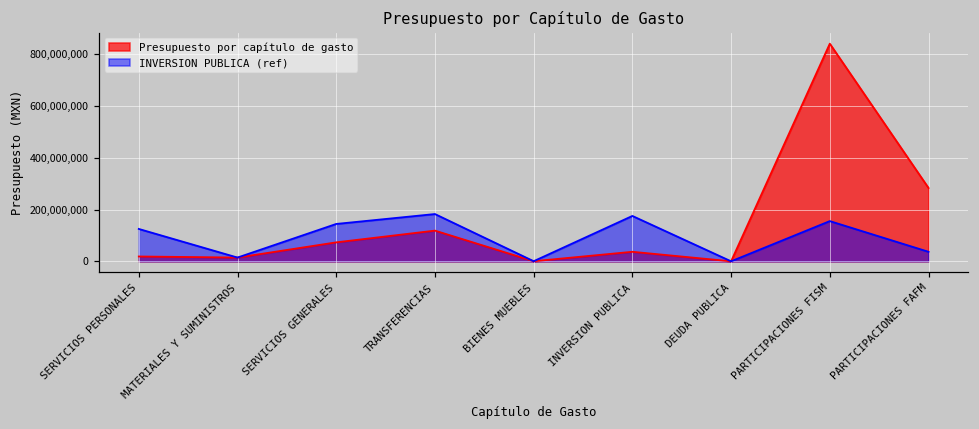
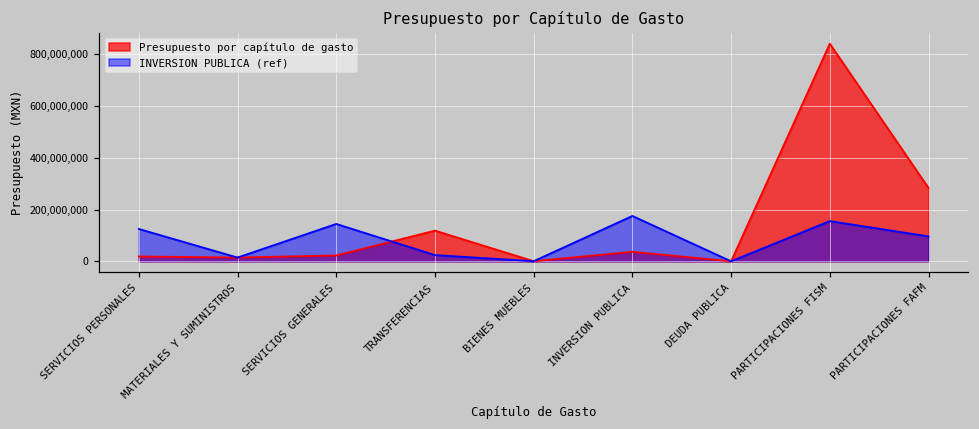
Presupuesto por capítulo de gasto, SERVICIOS GENERALES: 70,000,000 -> 20,000,000
INVERSION PUBLICA (ref), TRANSFERENCIAS: 180,000,000 -> 20,000,000
INVERSION PUBLICA (ref), PARTICIPACIONES FAFM: 40,000,000 -> 100,000,000
